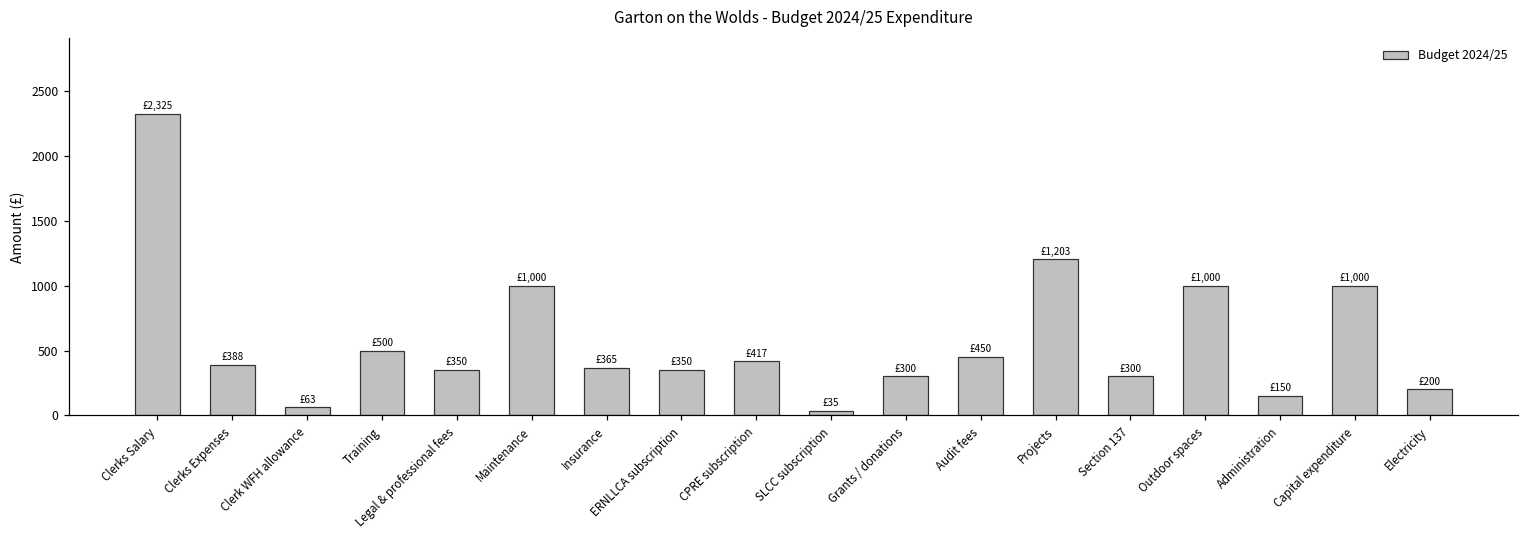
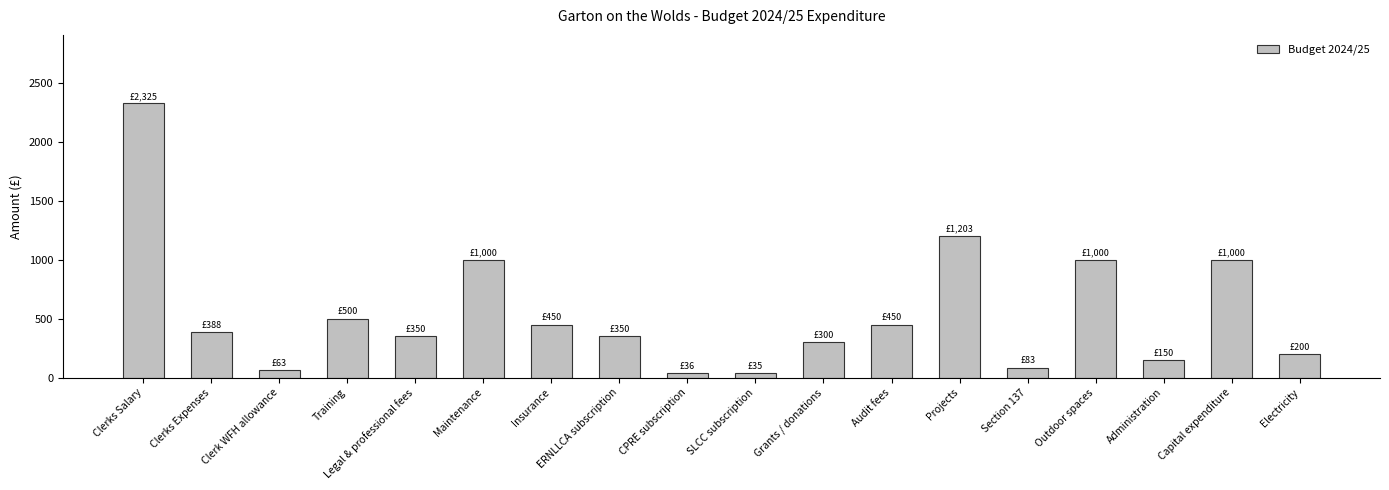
Insurance: £365 -> £450
CPRE subscription: £417 -> £36
Section 137: £300 -> £83
